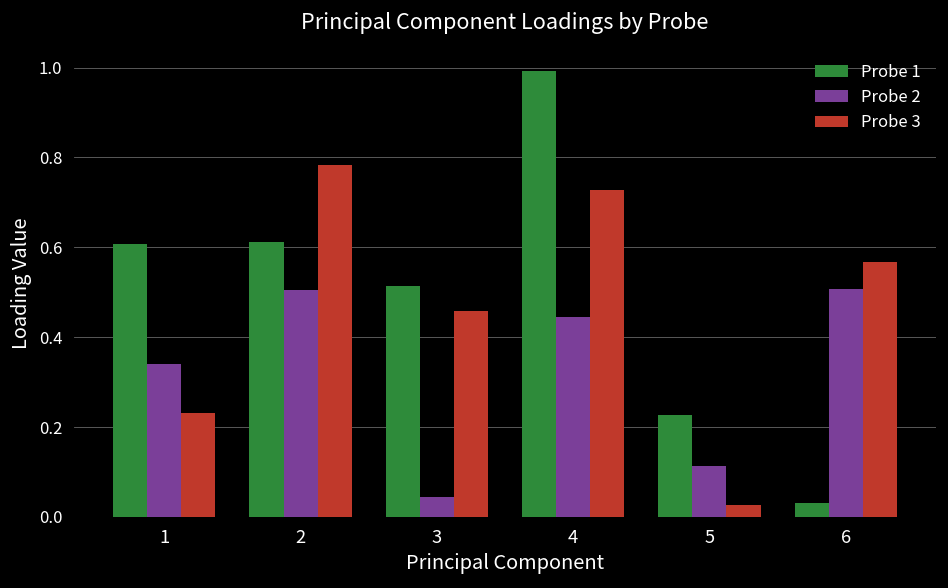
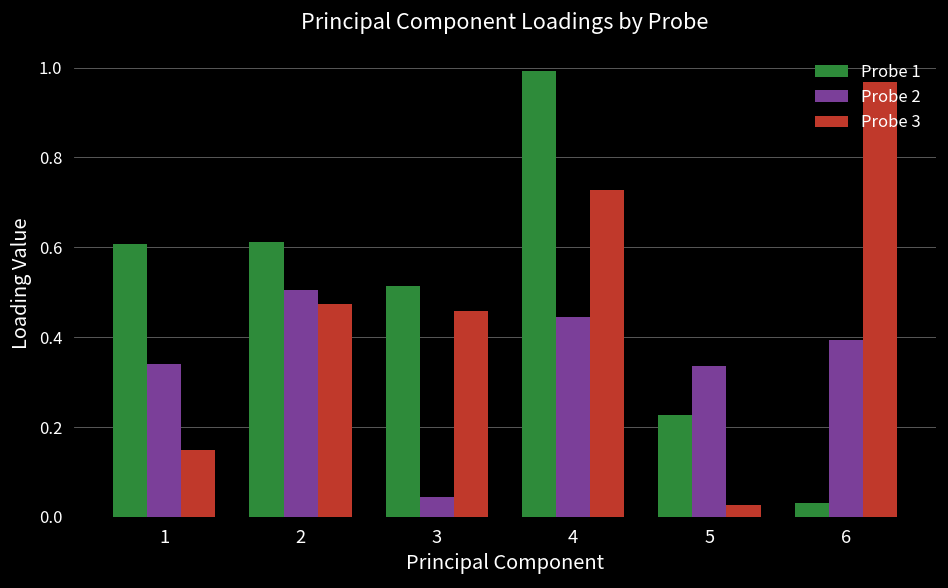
Probe 3, 1: 0.23 -> 0.15
Probe 3, 2: 0.78 -> 0.47
Probe 2, 5: 0.11 -> 0.34
Probe 2, 6: 0.51 -> 0.39
Probe 3, 6: 0.57 -> 0.97
